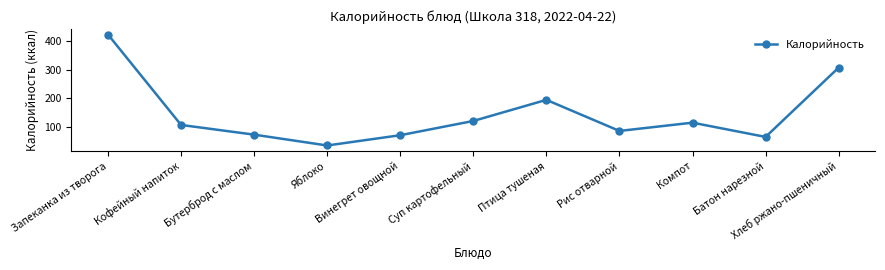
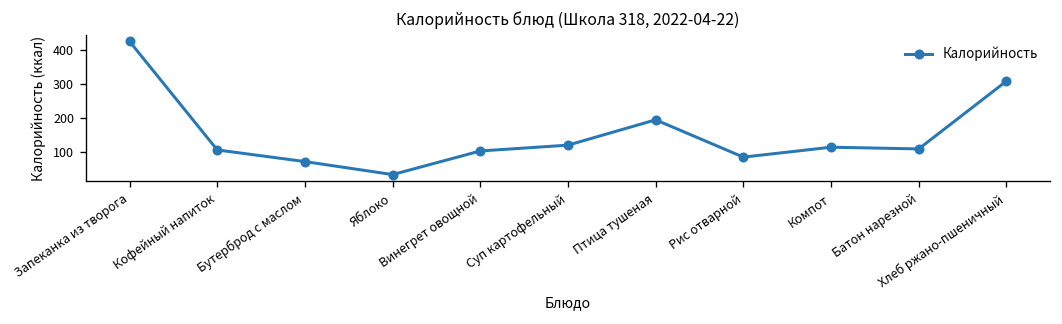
Винегрет овощной: 70 -> 100
Батон нарезной: 70 -> 110
